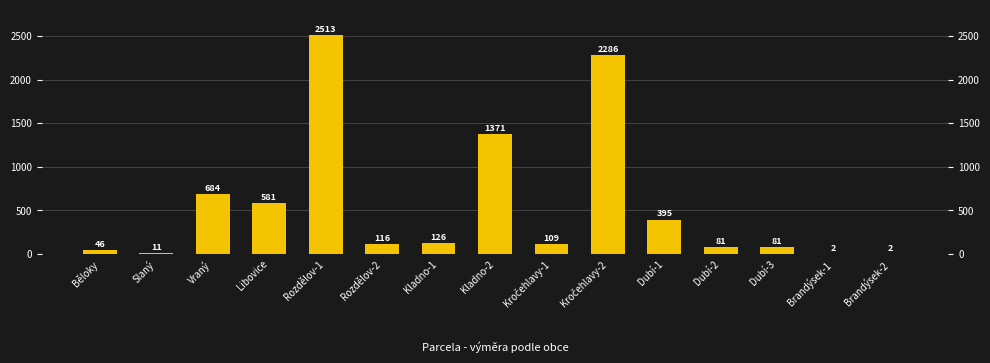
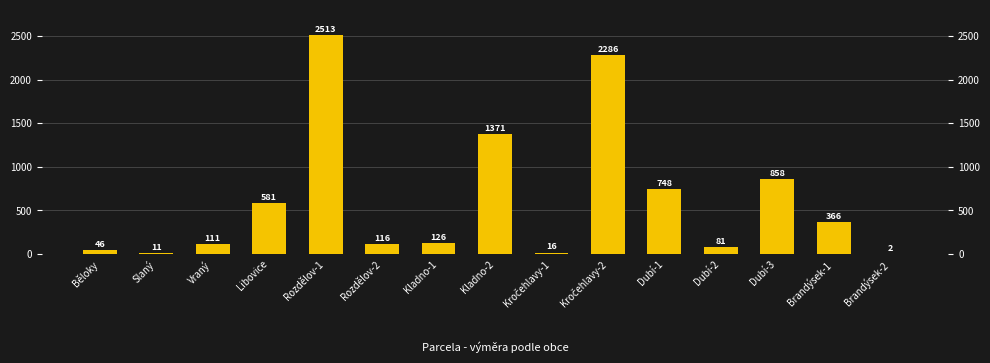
Vraný: 684 -> 111
Kročehlavy-1: 109 -> 16
Dubí-1: 395 -> 748
Dubí-3: 81 -> 858
Brandýsek-1: 2 -> 366
